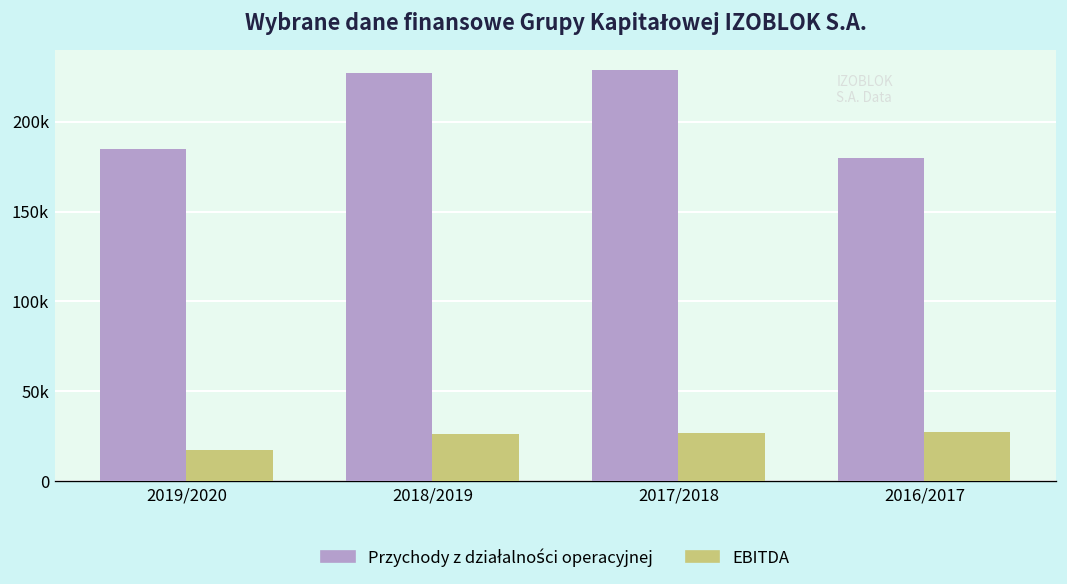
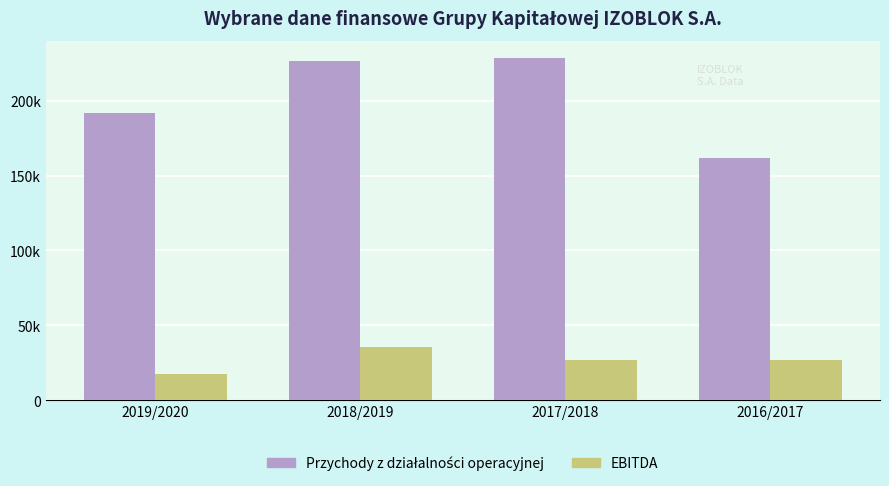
Przychody z działalności operacyjnej, 2019/2020: 185000 -> 192000
EBITDA, 2018/2019: 26000 -> 36000
Przychody z działalności operacyjnej, 2016/2017: 180000 -> 162000
